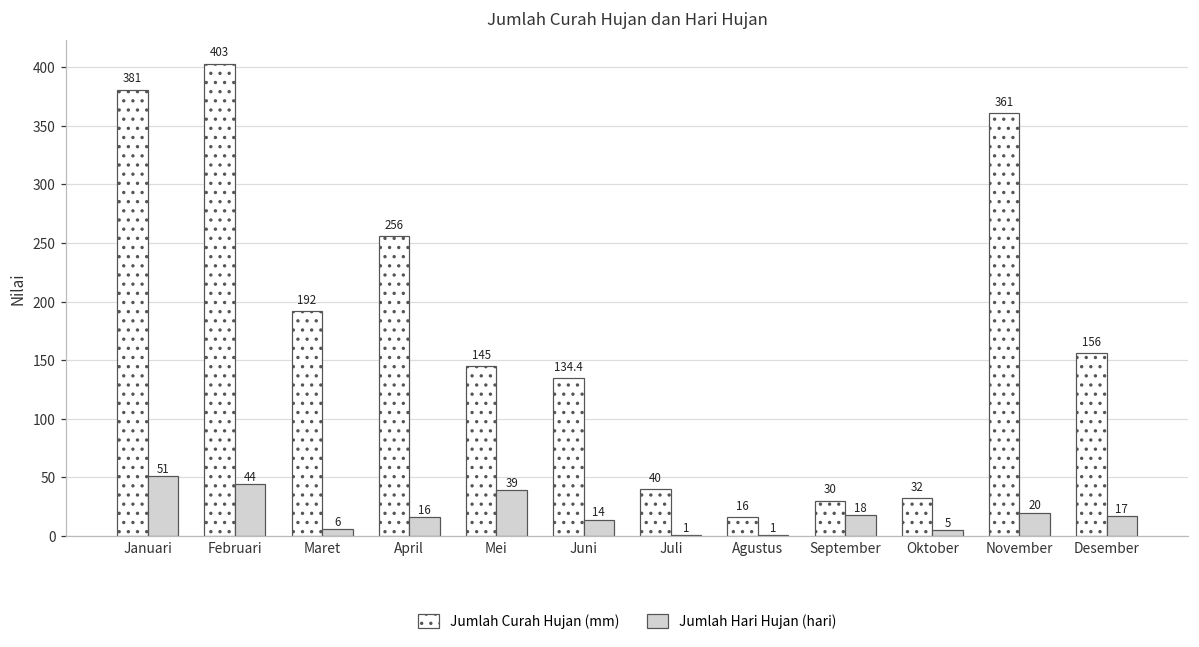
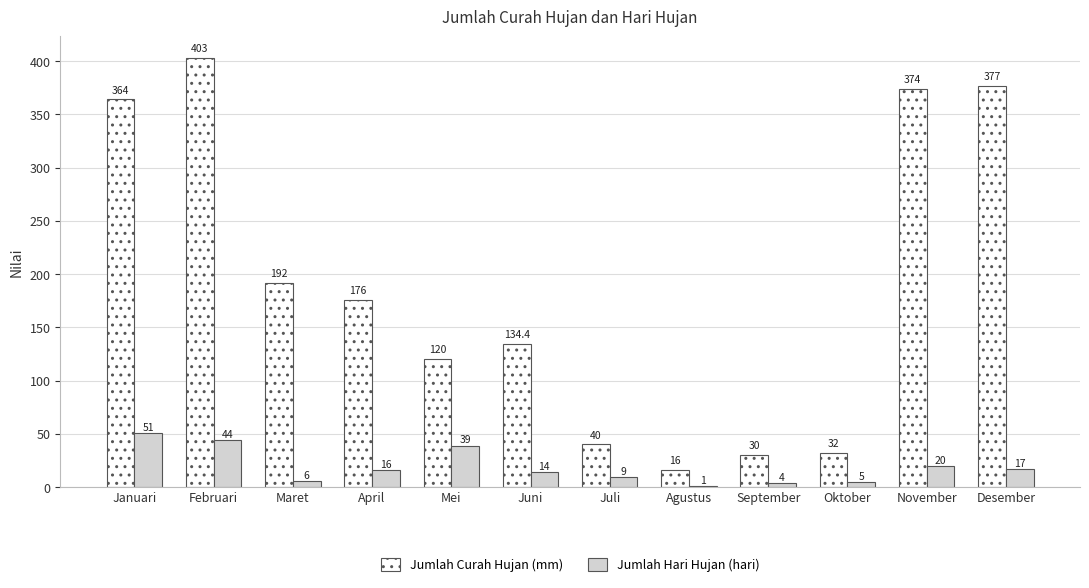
Jumlah Curah Hujan (mm), Januari: 381 -> 364
Jumlah Curah Hujan (mm), April: 256 -> 176
Jumlah Curah Hujan (mm), Mei: 145 -> 120
Jumlah Hari Hujan (hari), Juli: 1 -> 9
Jumlah Hari Hujan (hari), September: 18 -> 4
Jumlah Curah Hujan (mm), November: 361 -> 374
Jumlah Curah Hujan (mm), Desember: 156 -> 377
